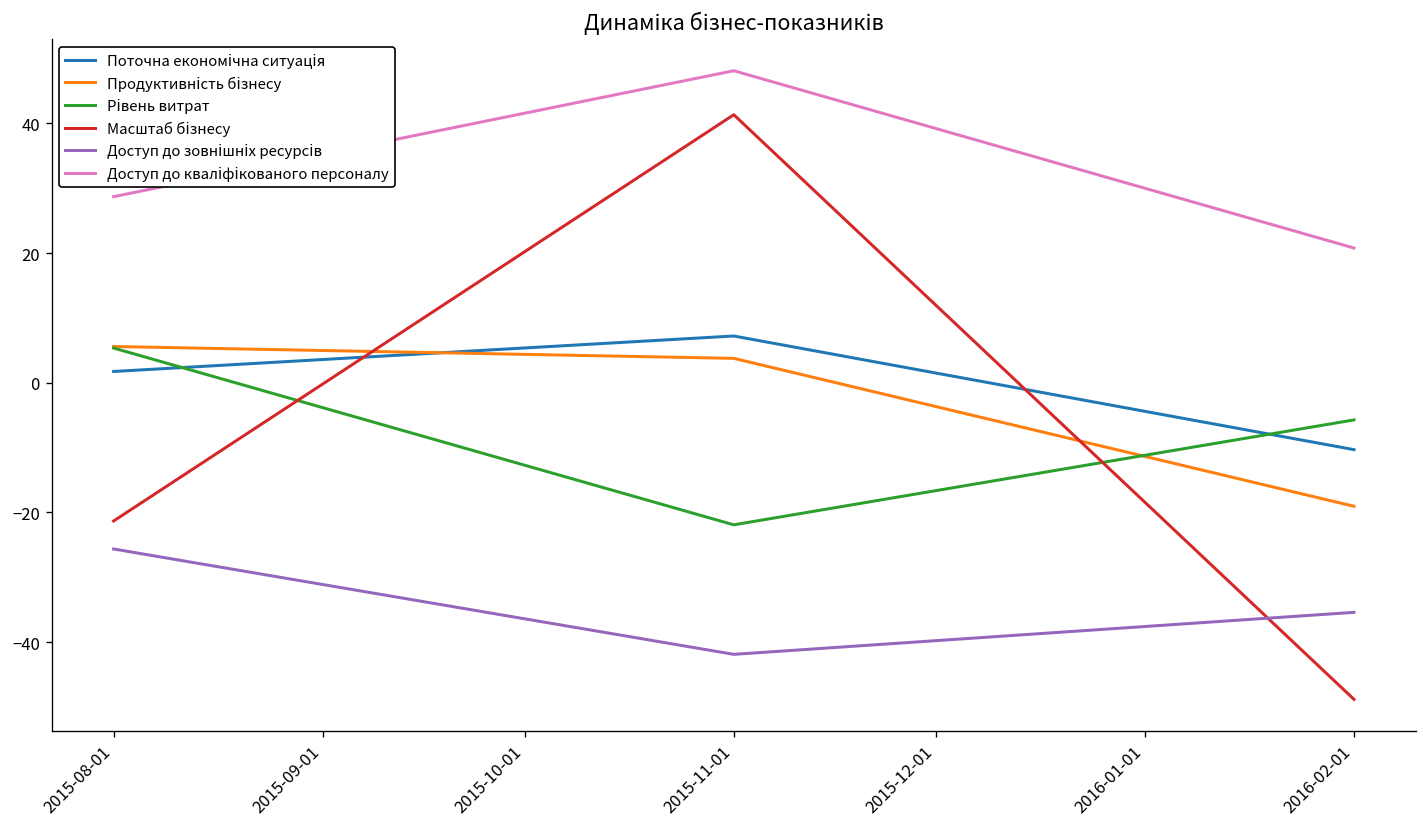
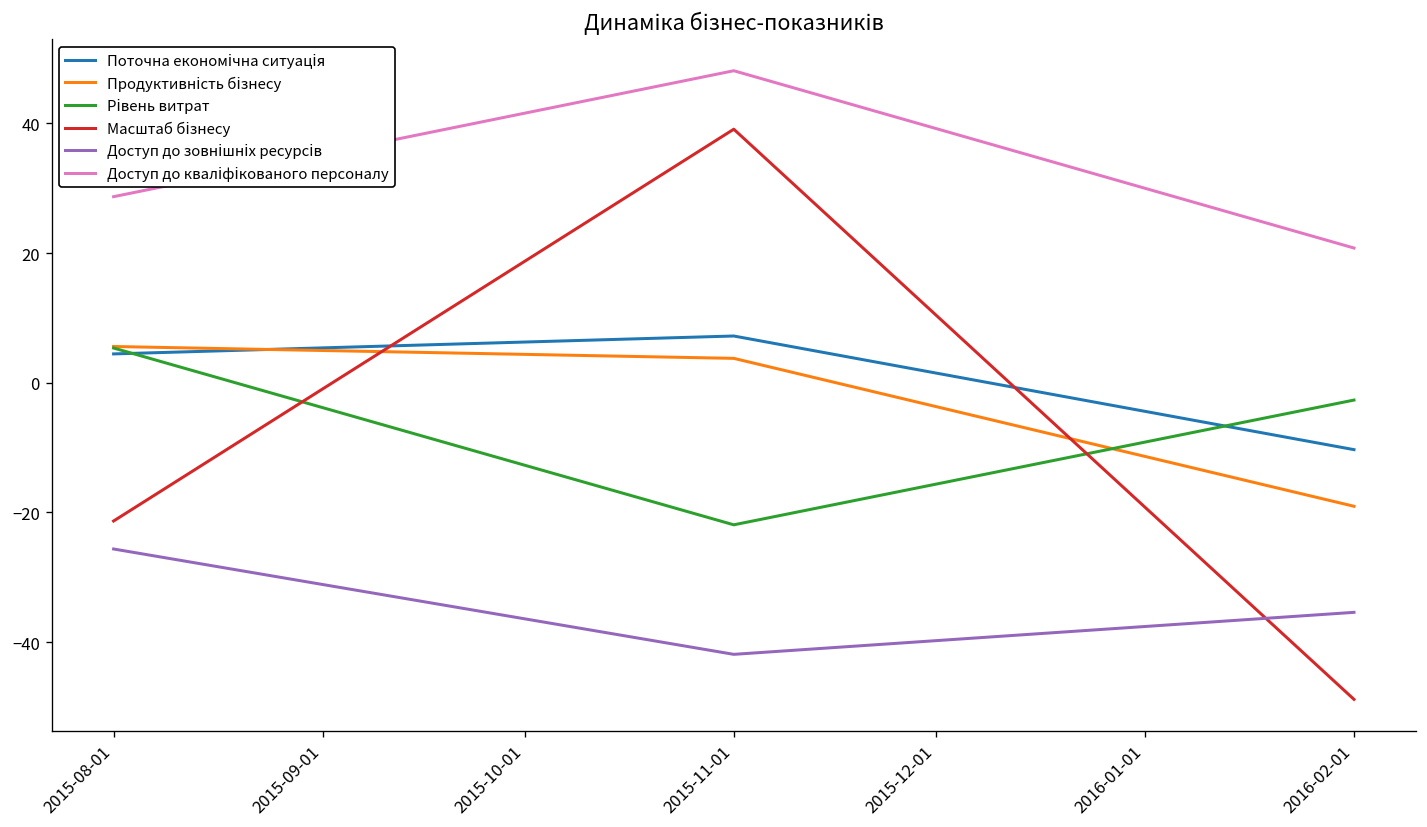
Поточна економічна ситуація, 2015-08-01: 2 -> 4
Масштаб бізнесу, 2015-11-01: 41 -> 39
Рівень витрат, 2016-02-01: -6 -> -3
